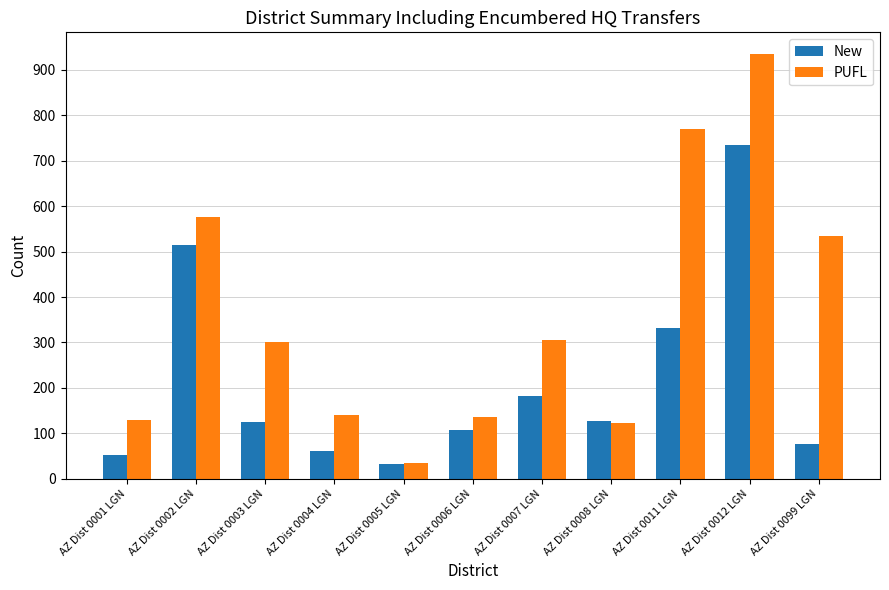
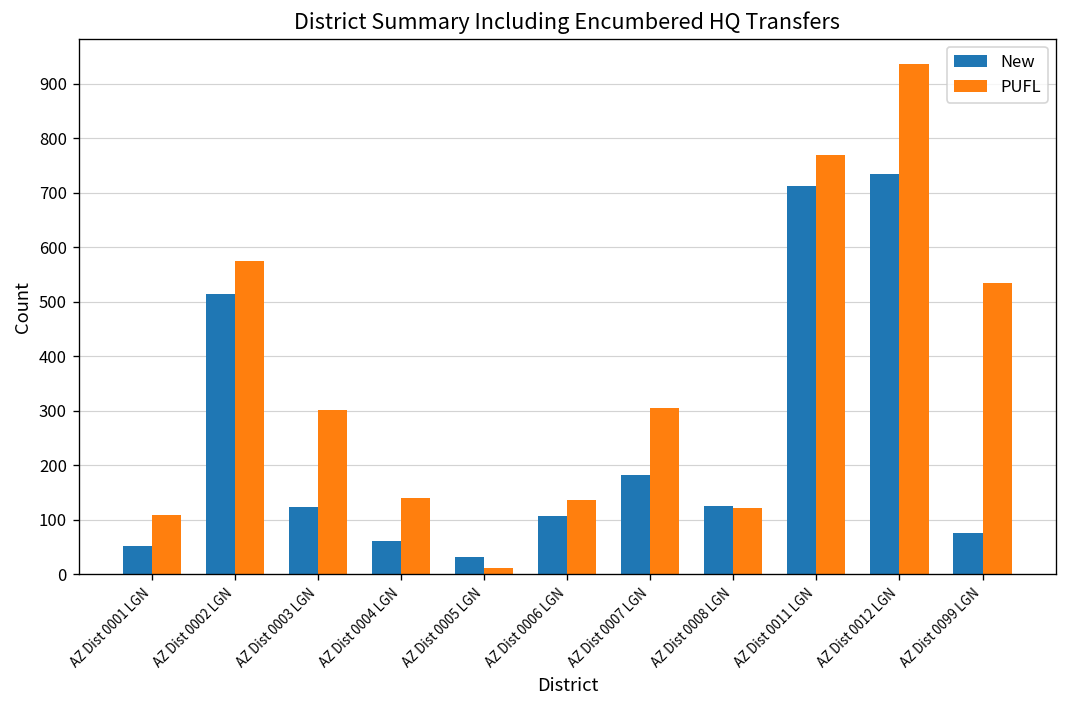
PUFL, AZ Dist 0001 LGN: 130 -> 110
PUFL, AZ Dist 0005 LGN: 30 -> 10
New, AZ Dist 0011 LGN: 330 -> 710
